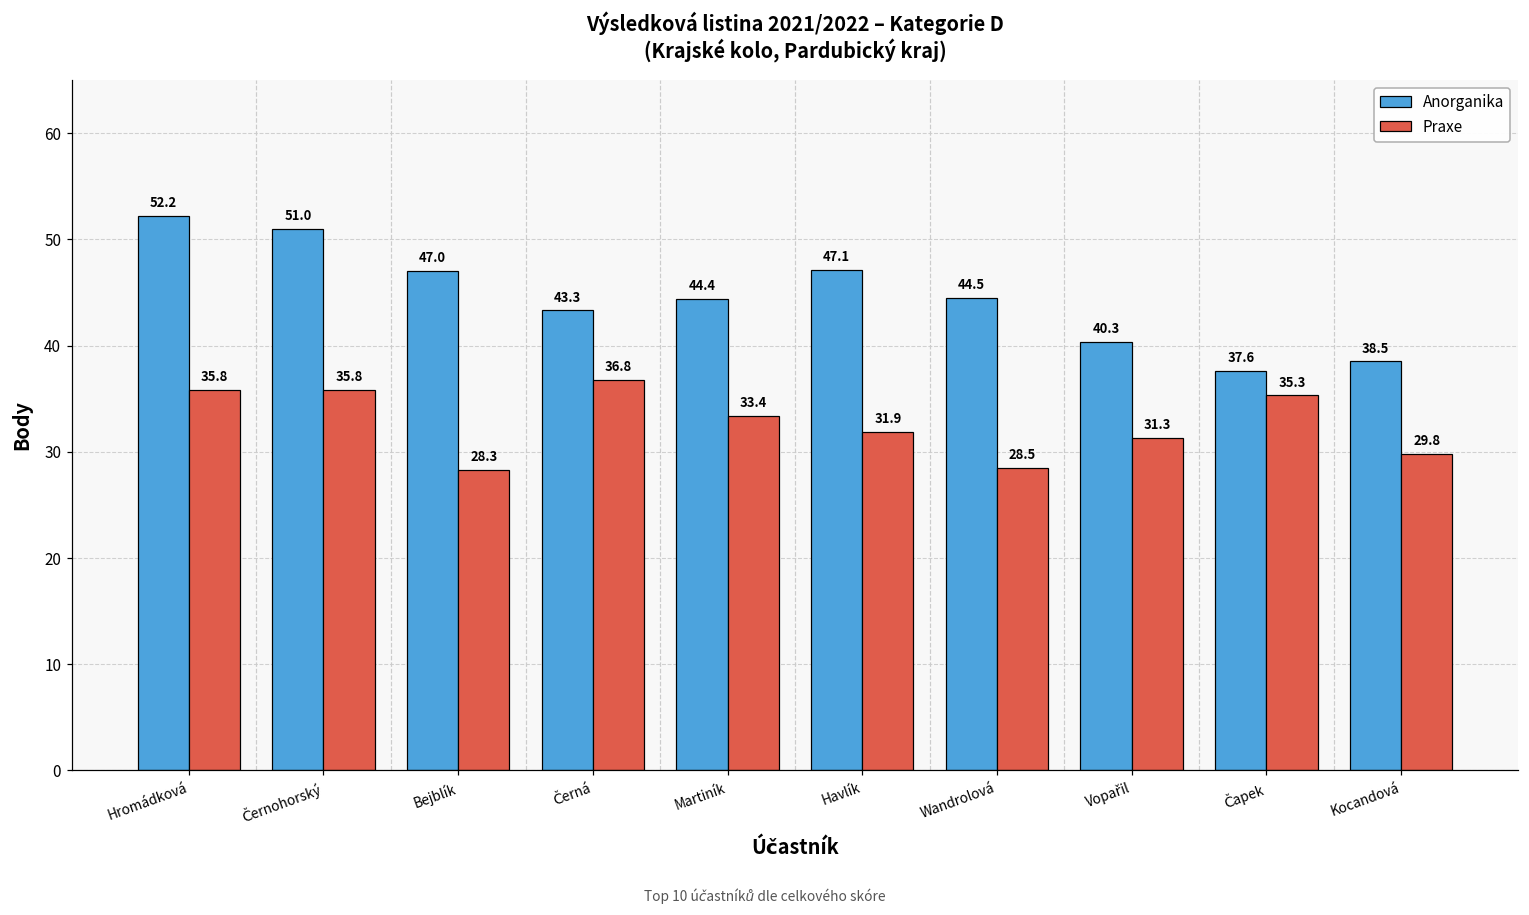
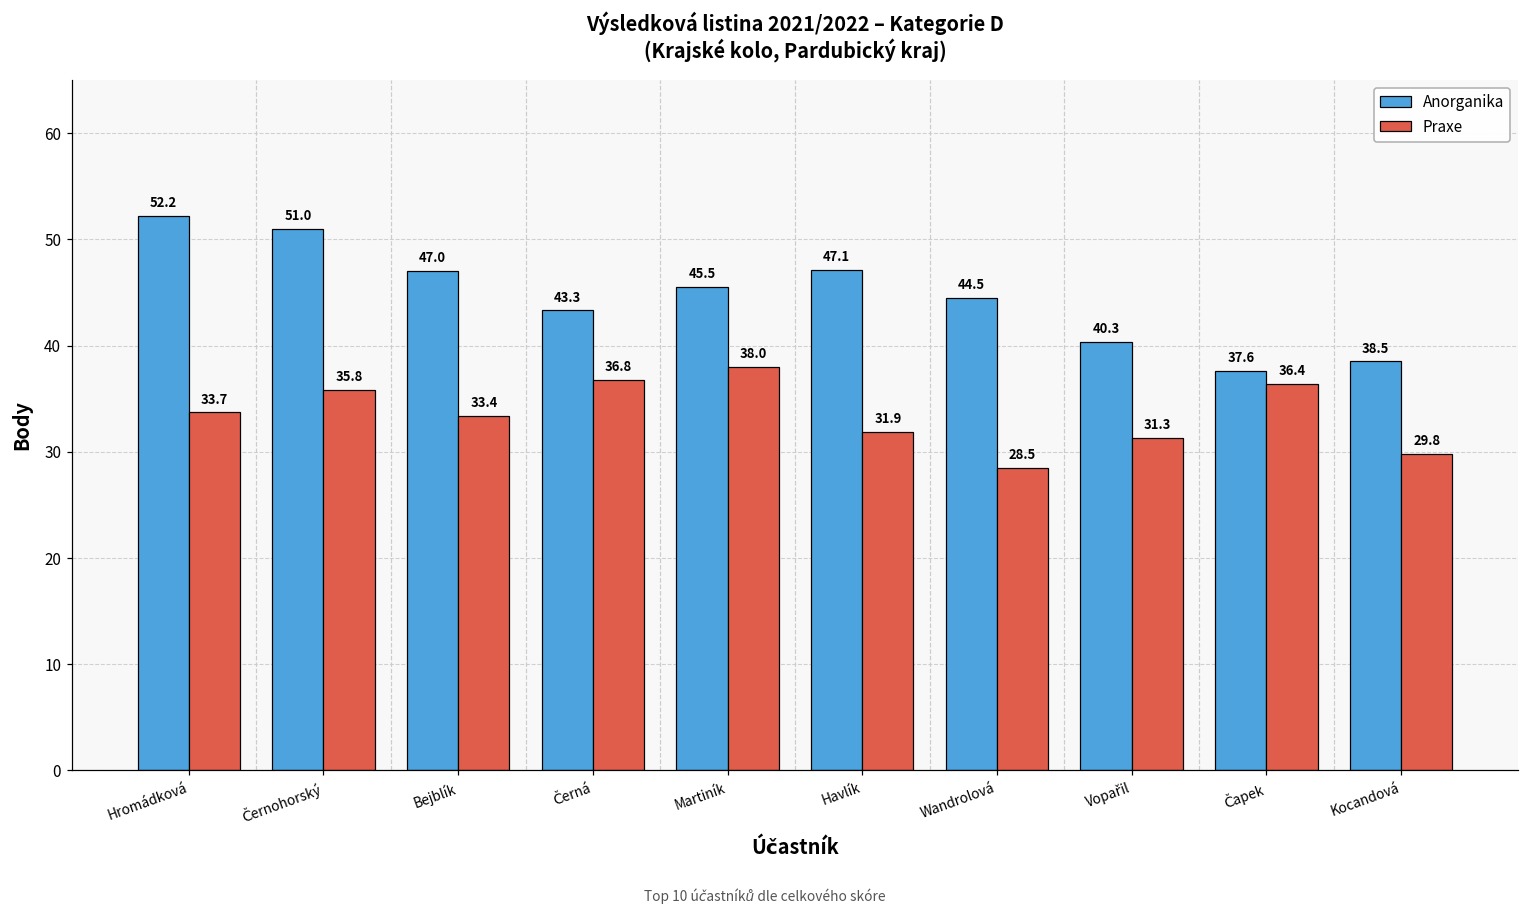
Praxe, Hromádková: 35.8 -> 33.7
Praxe, Bejblík: 28.3 -> 33.4
Anorganika, Martiník: 44.4 -> 45.5
Praxe, Martiník: 33.4 -> 38.0
Praxe, Čapek: 35.3 -> 36.4
